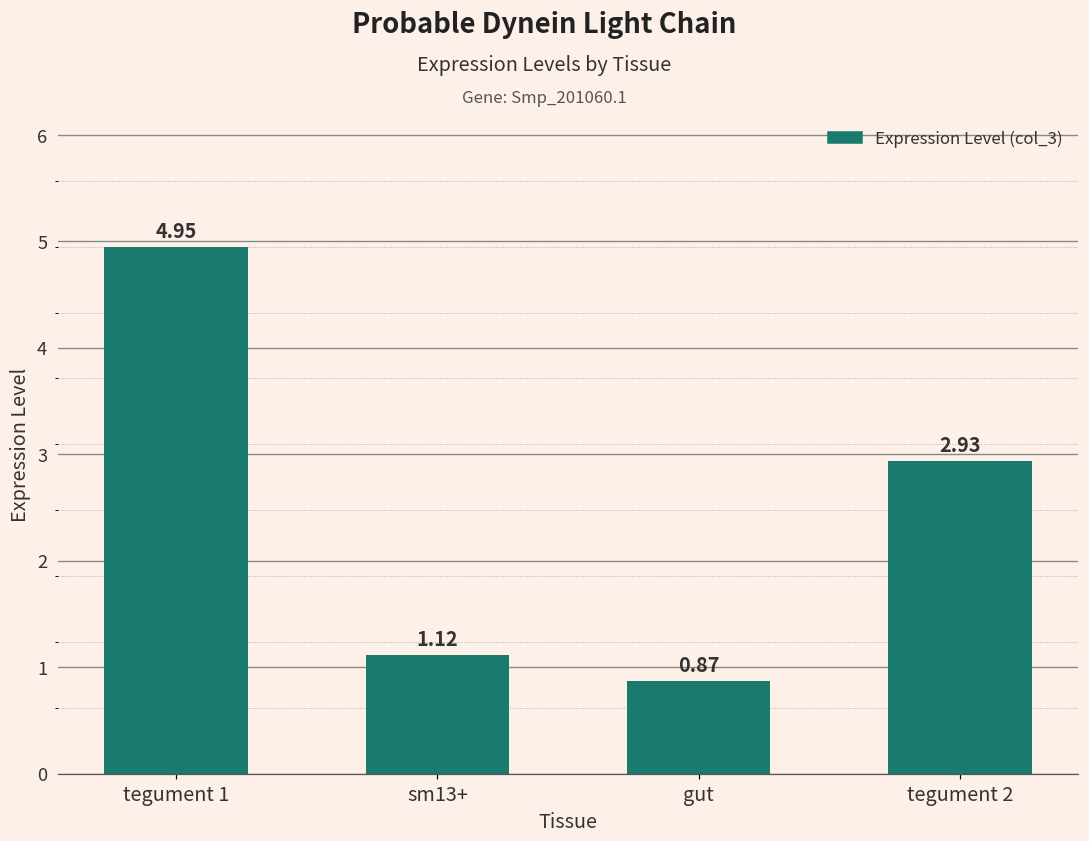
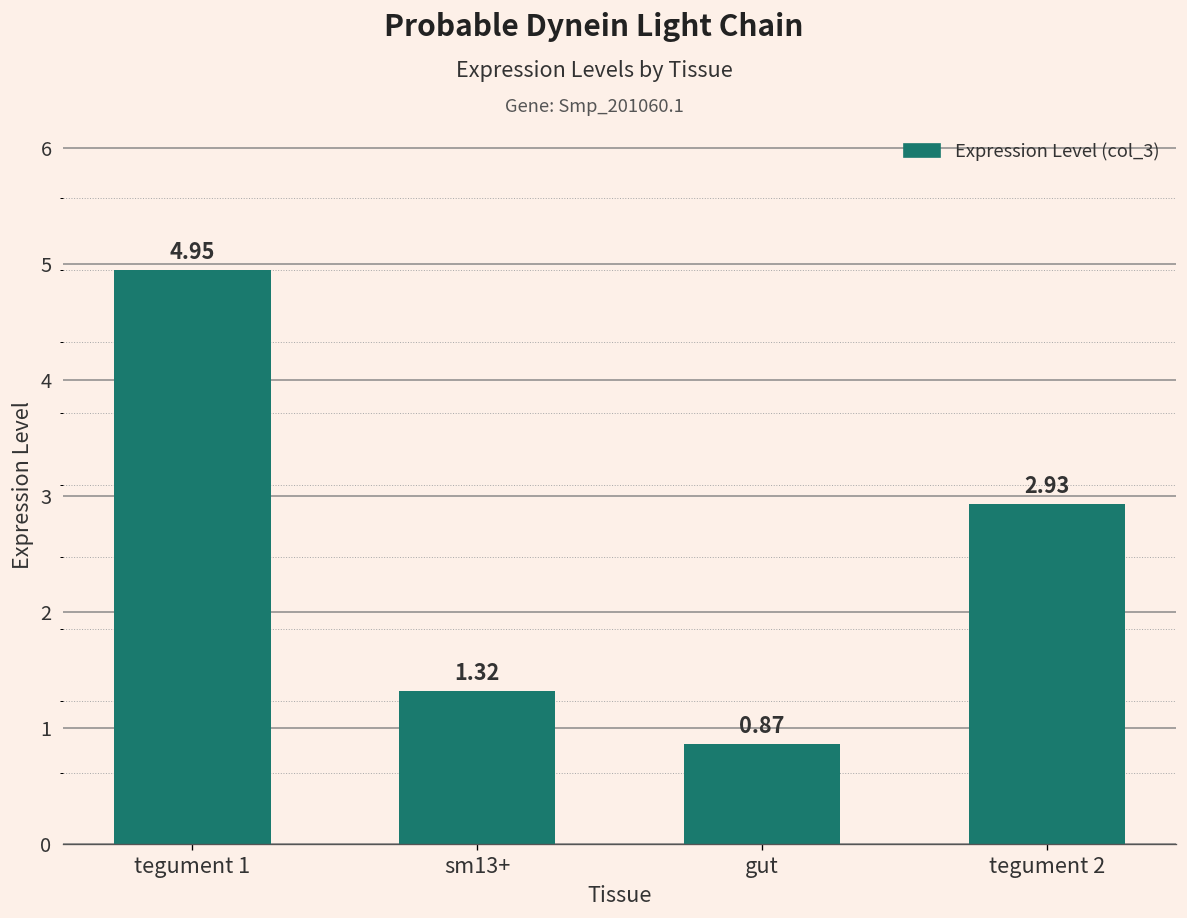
sm13+: 1.12 -> 1.32
